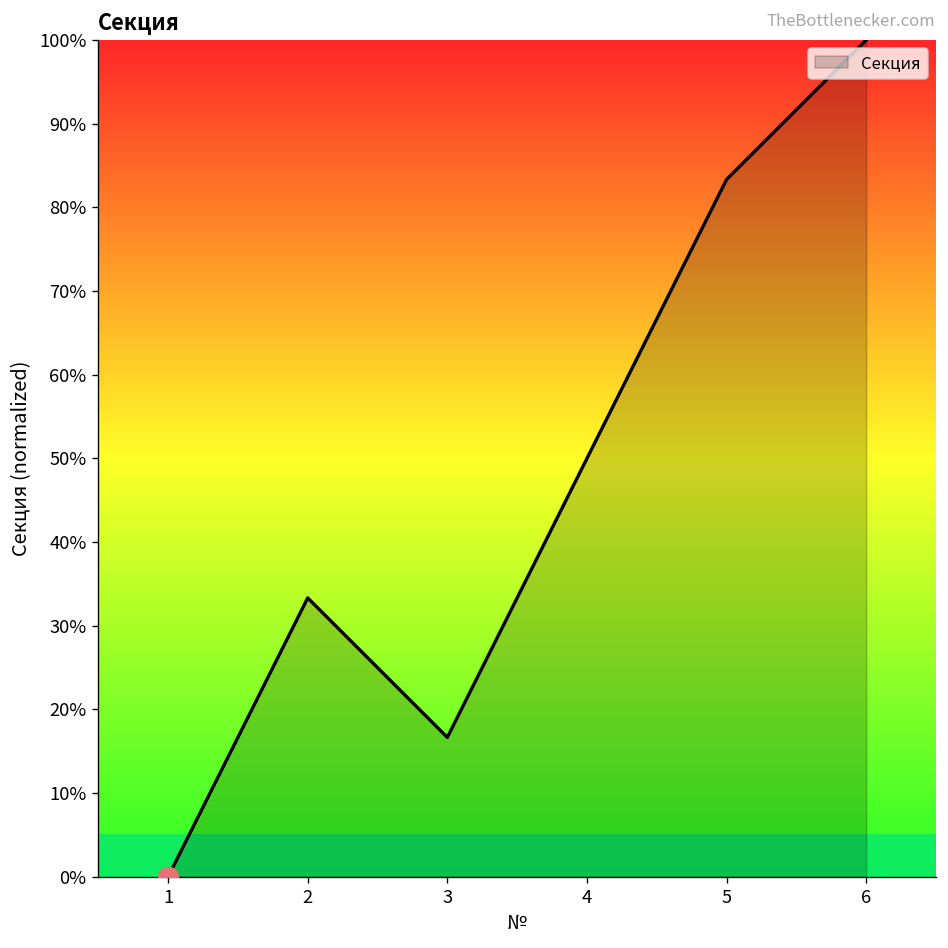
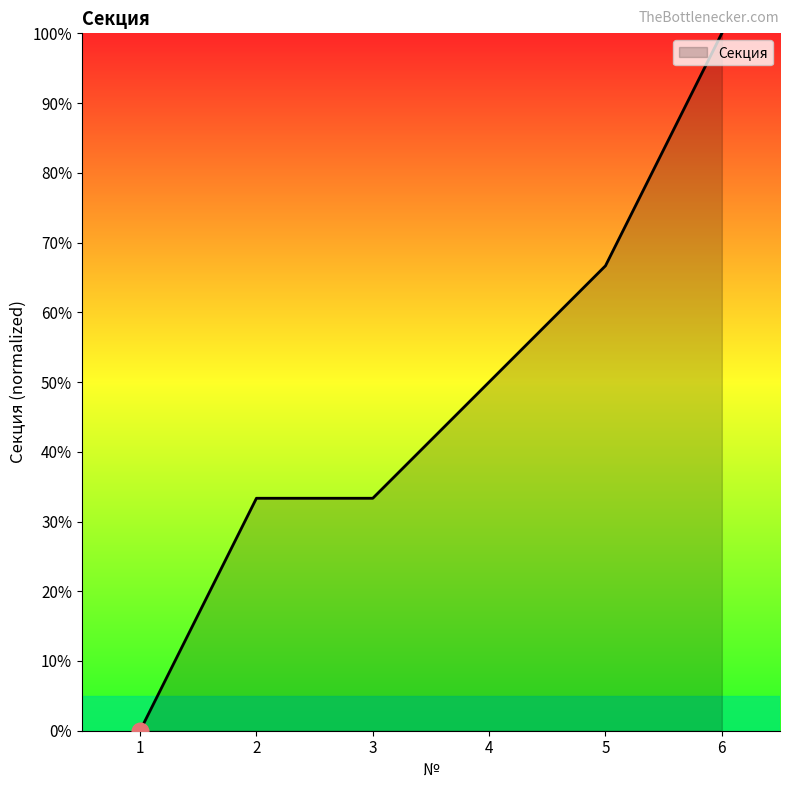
Секция, 3: 17% -> 33%
Секция, 5: 83% -> 67%
